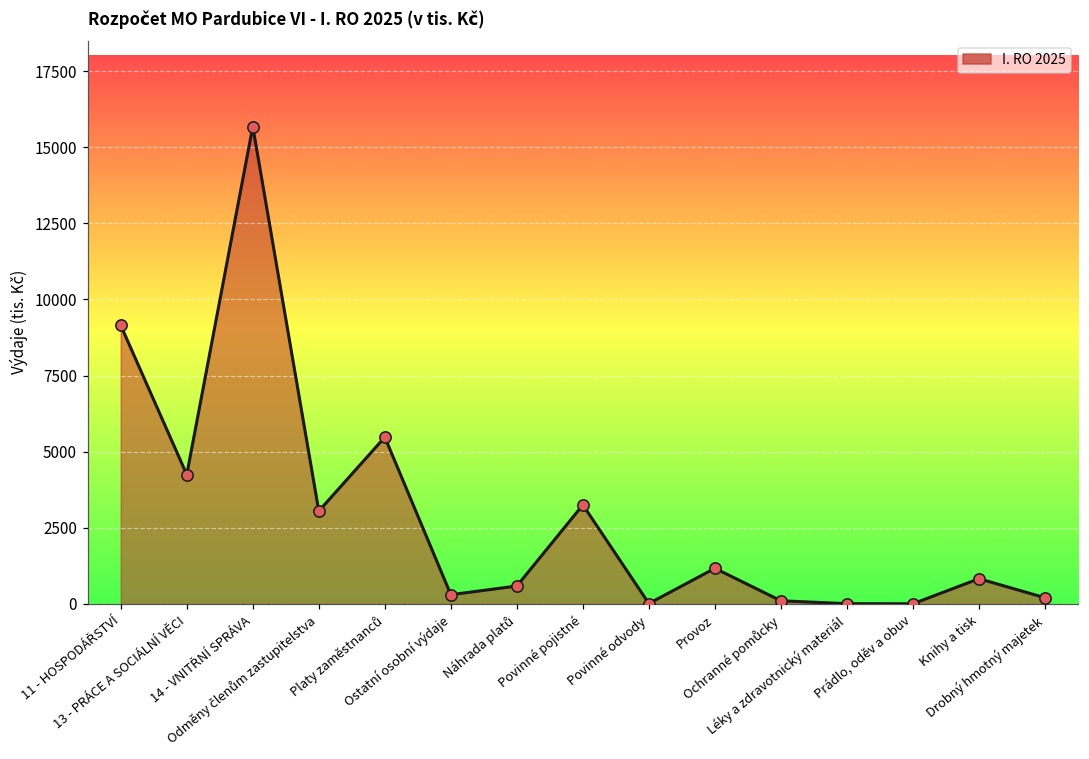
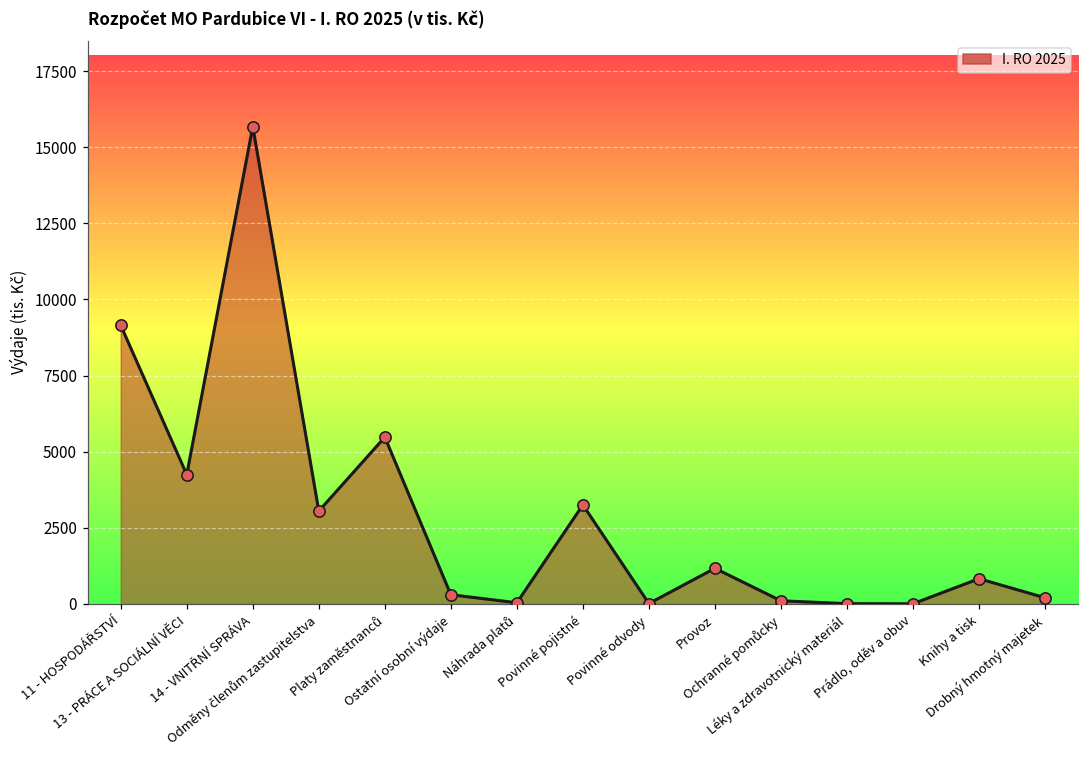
Náhrada platů: 600 -> 0
